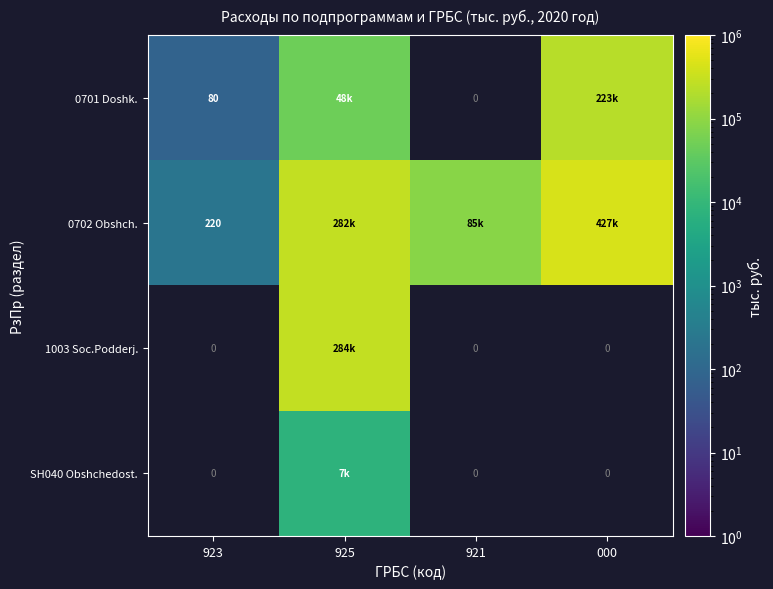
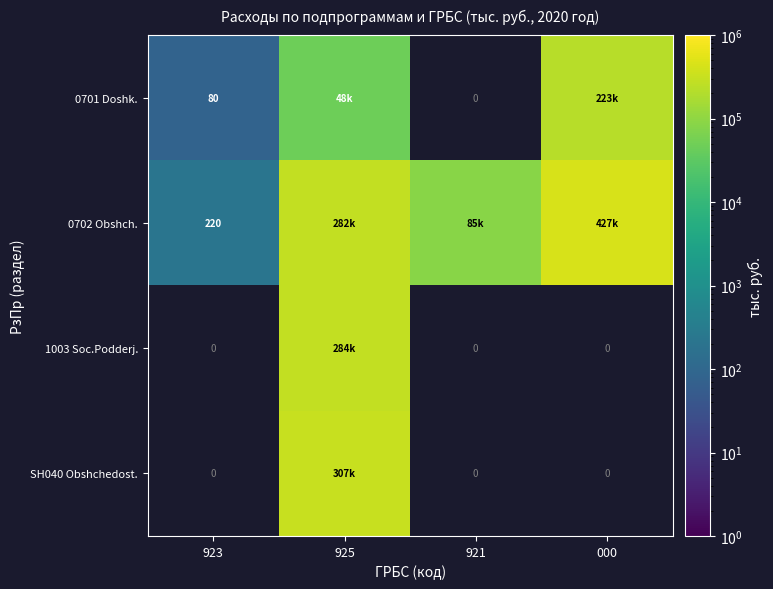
SH040 Obshchedost., 925: 7k -> 307k
